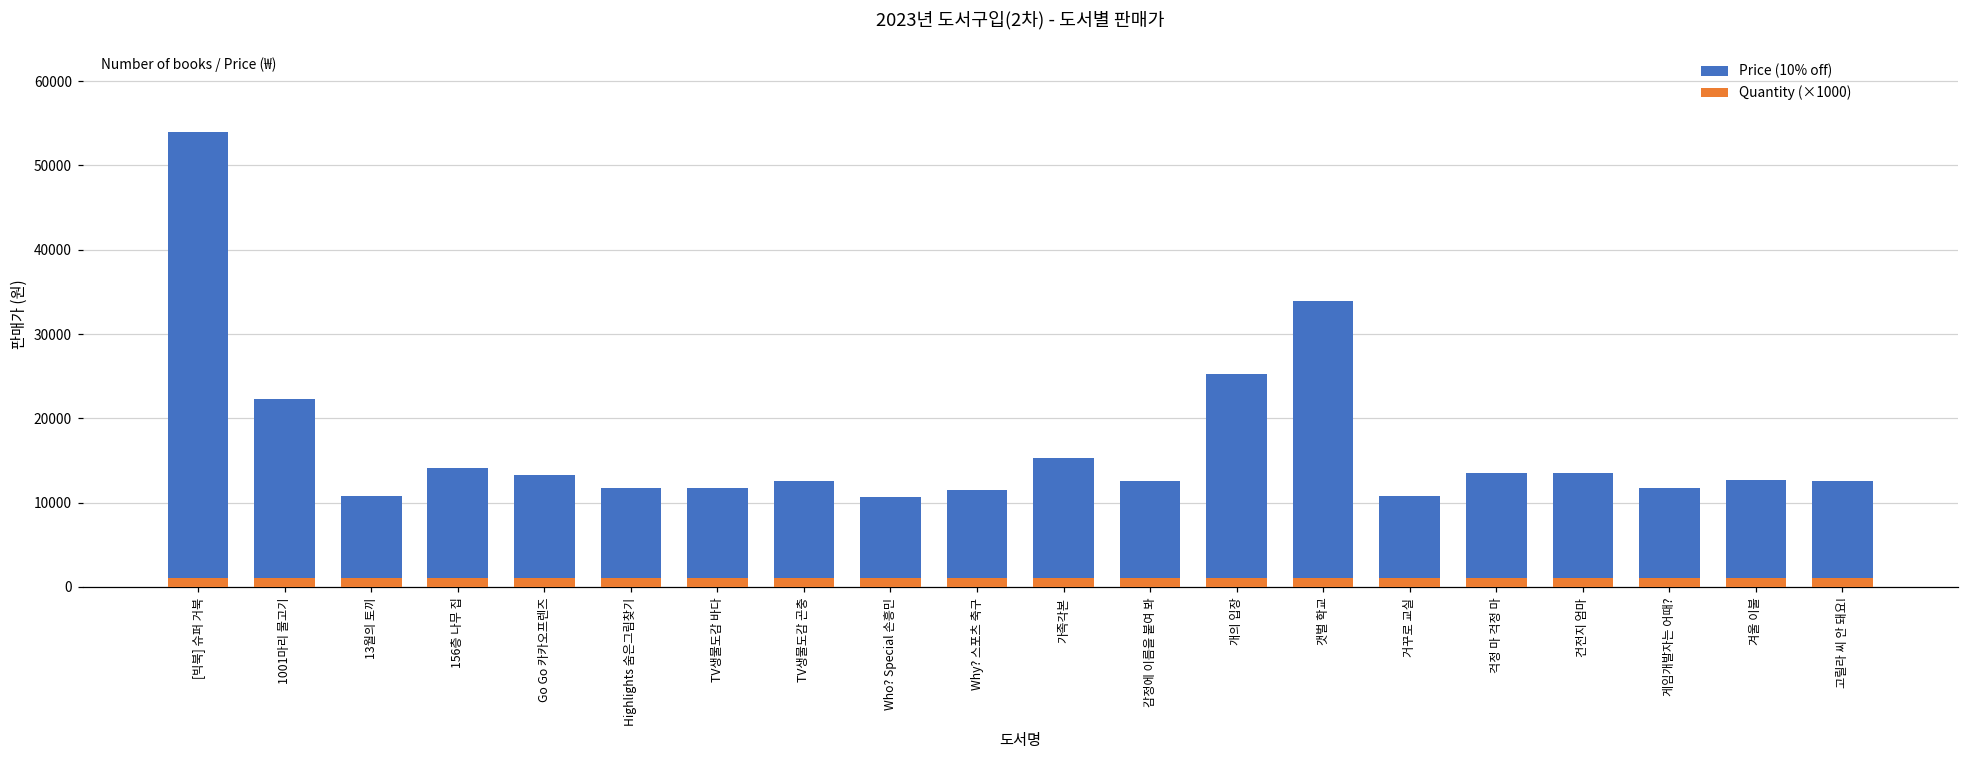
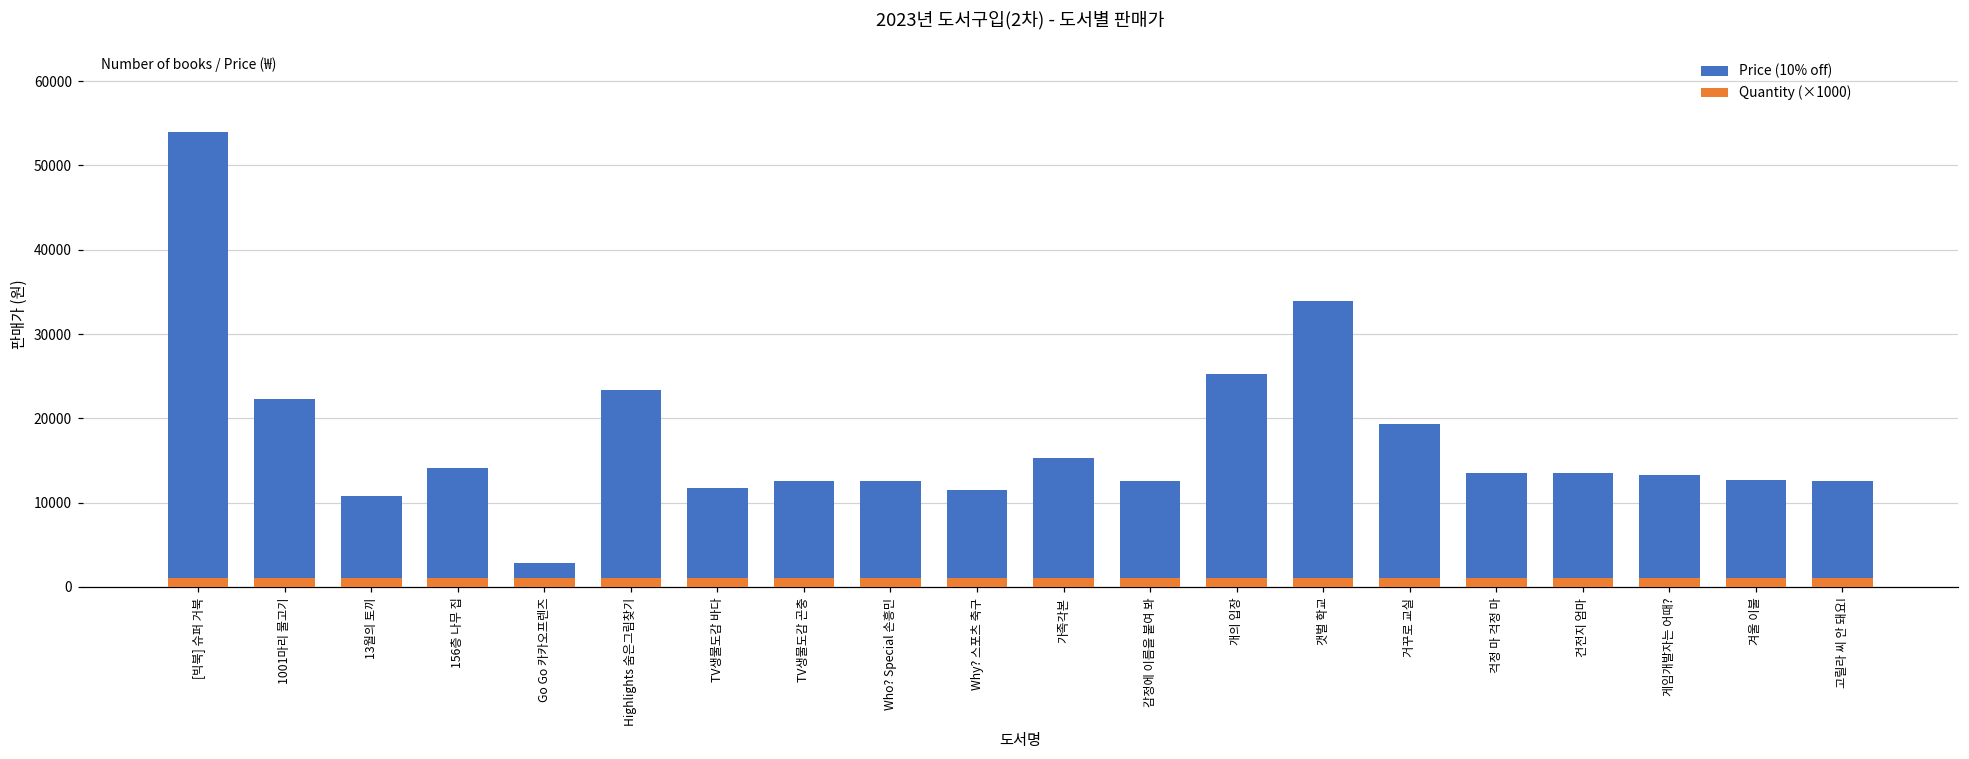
Price (10% off), Go Go 카카오프렌즈: 13000 -> 3000
Price (10% off), Highlights 숨은그림찾기: 12000 -> 23000
Price (10% off), Who? Special 손흥민: 11000 -> 13000
Price (10% off), 거꾸로 교실: 11000 -> 19000
Price (10% off), 게임개발자는 어때?: 12000 -> 13000
